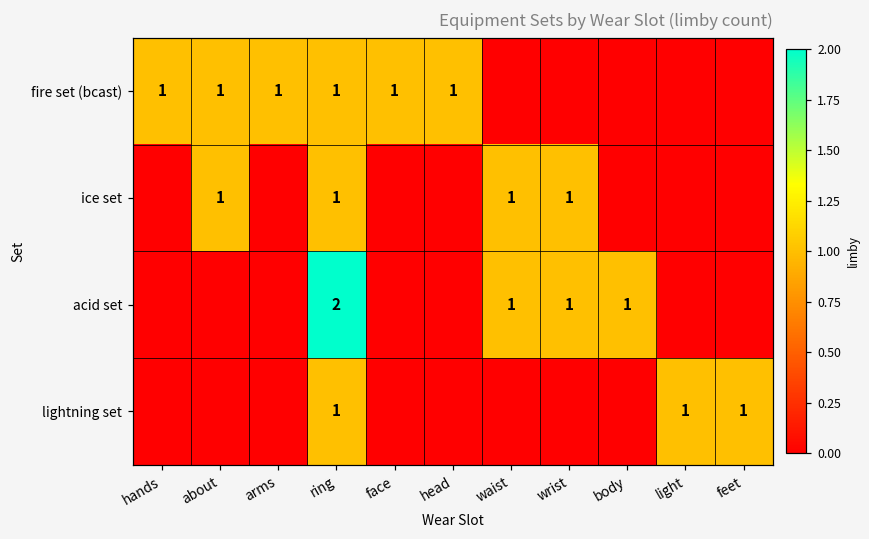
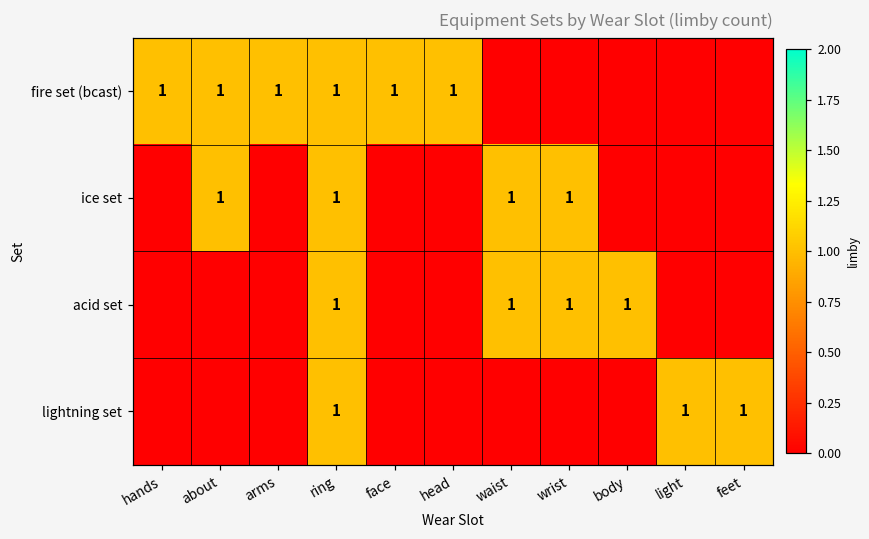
acid set, ring: 2 -> 1
